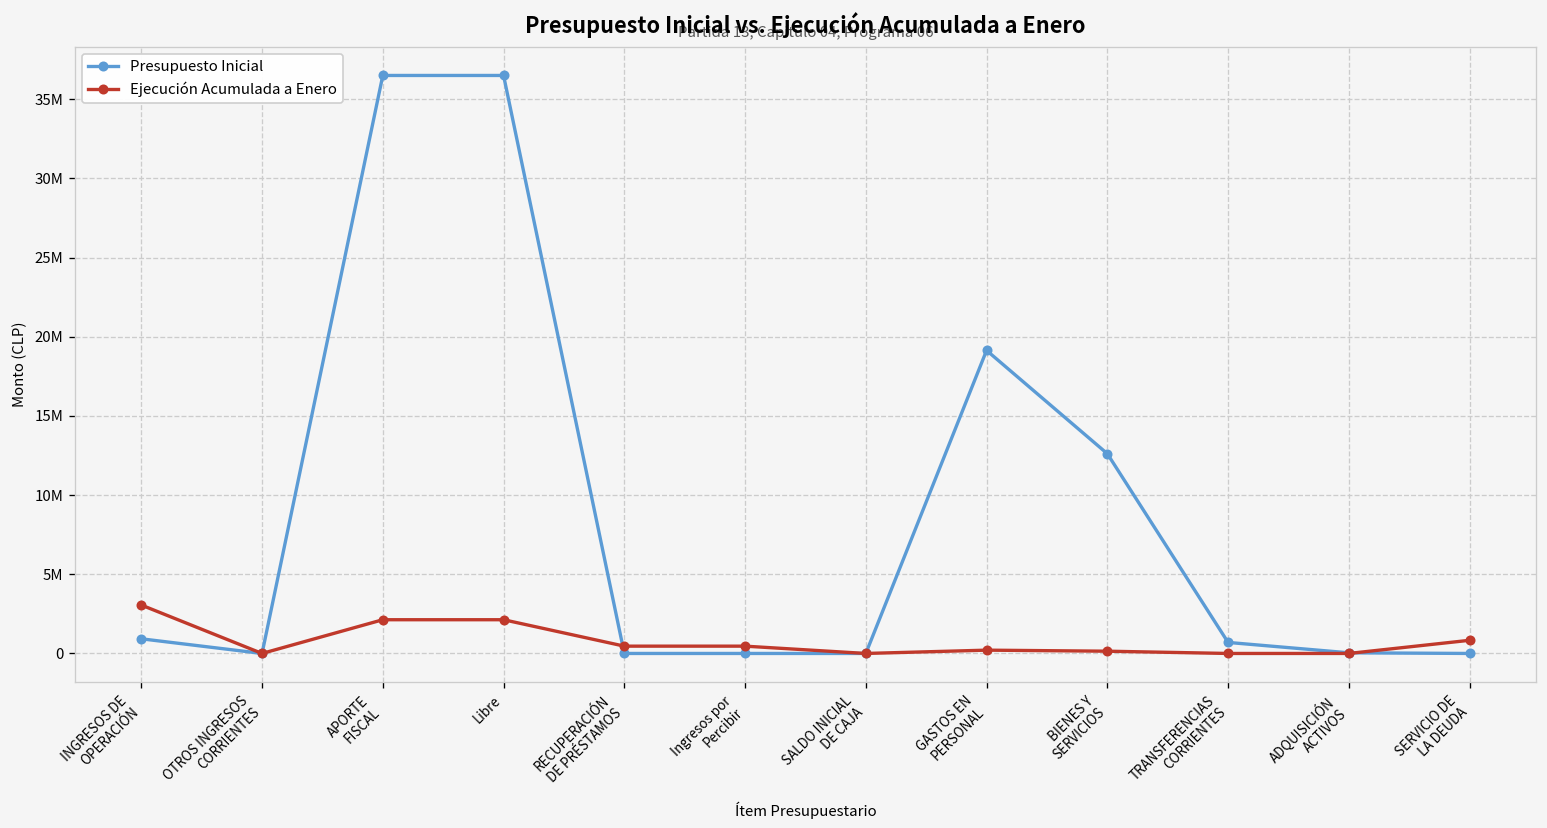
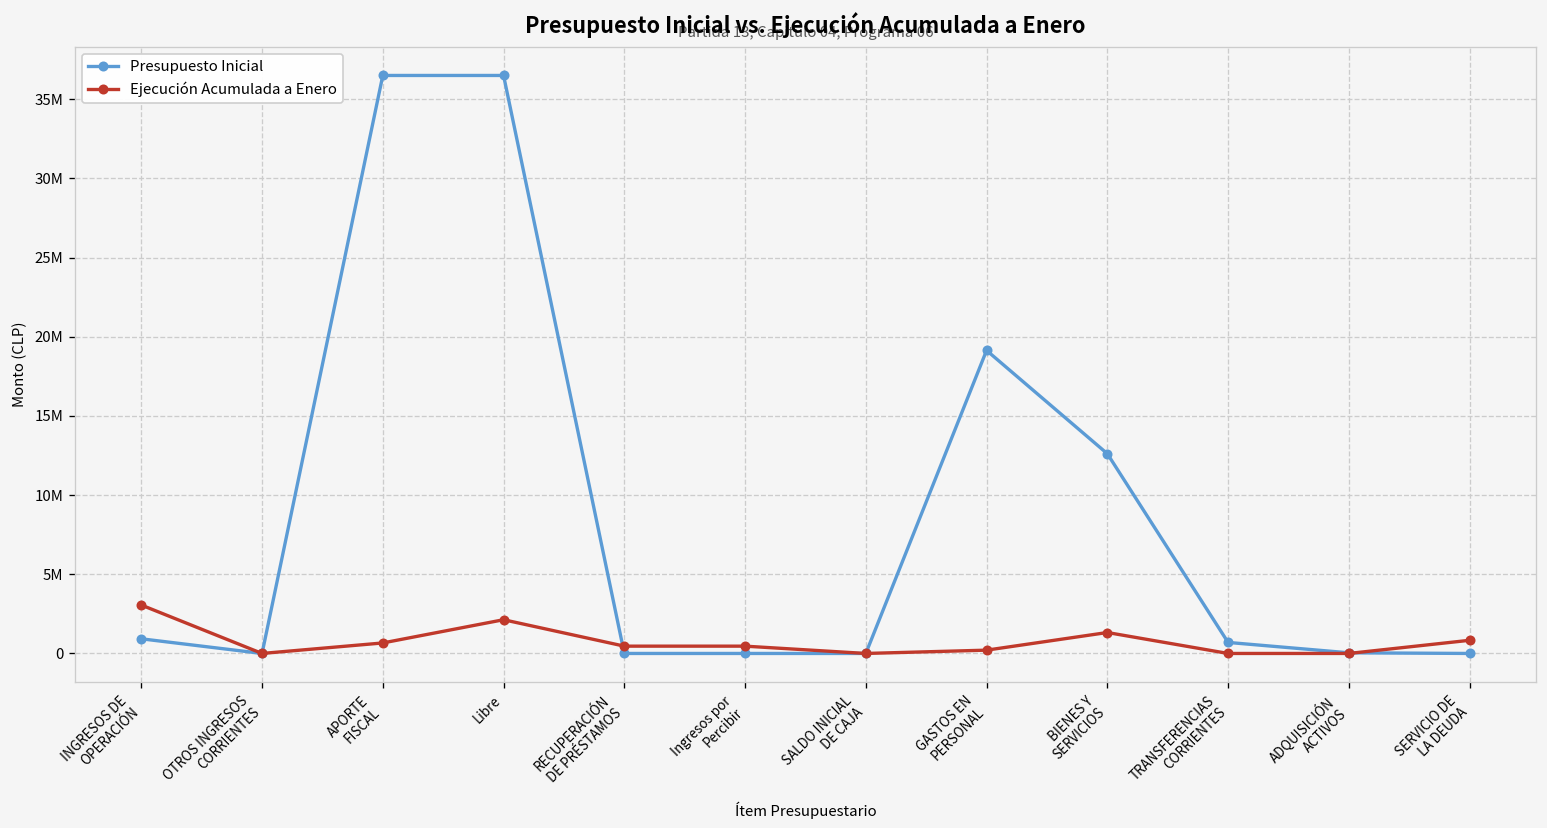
Ejecución Acumulada a Enero, APORTE FISCAL: 2100000 -> 700000
Ejecución Acumulada a Enero, BIENES Y SERVICIOS: 100000 -> 1300000
